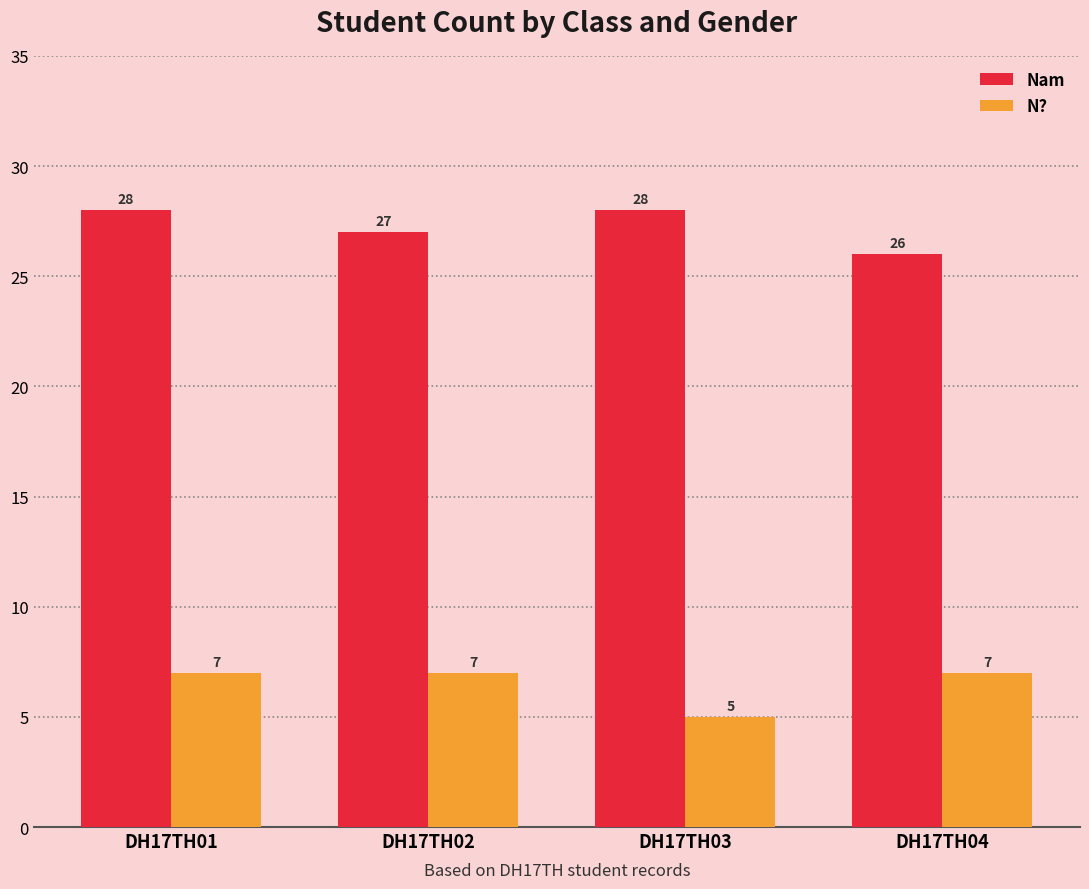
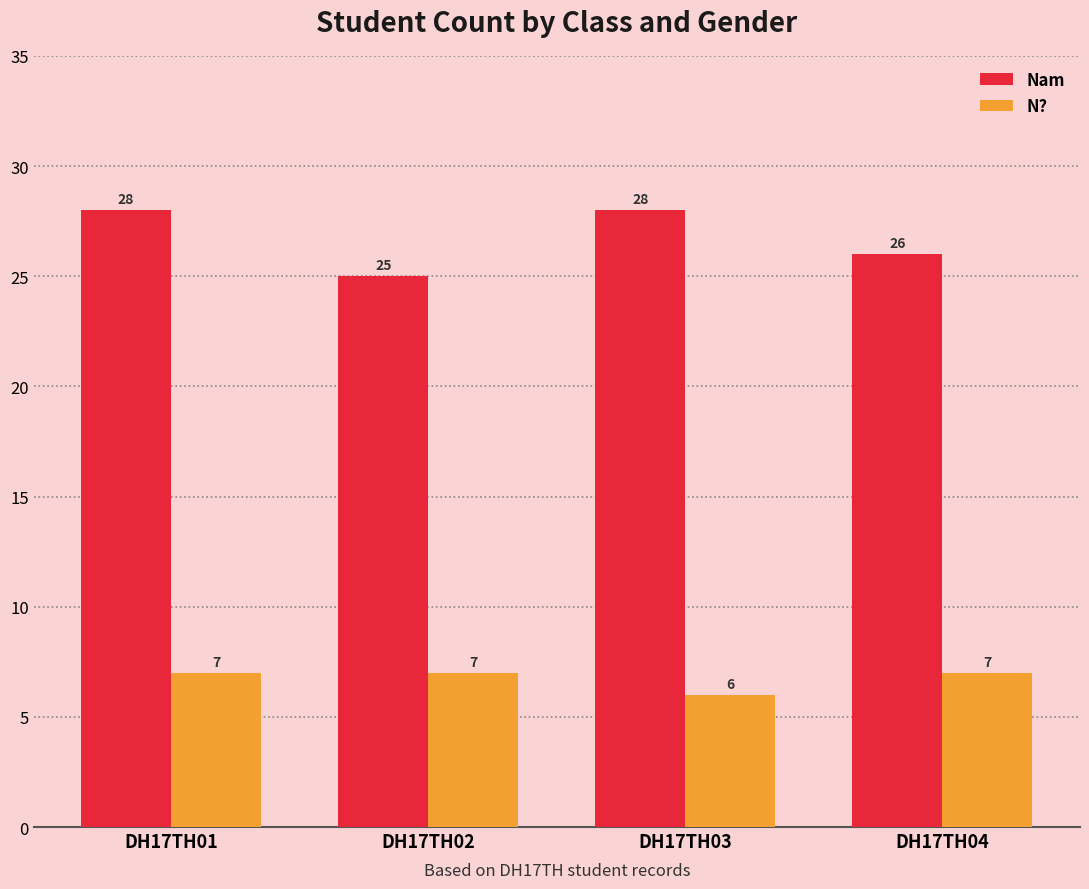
Nam, DH17TH02: 27 -> 25
N?, DH17TH03: 5 -> 6
